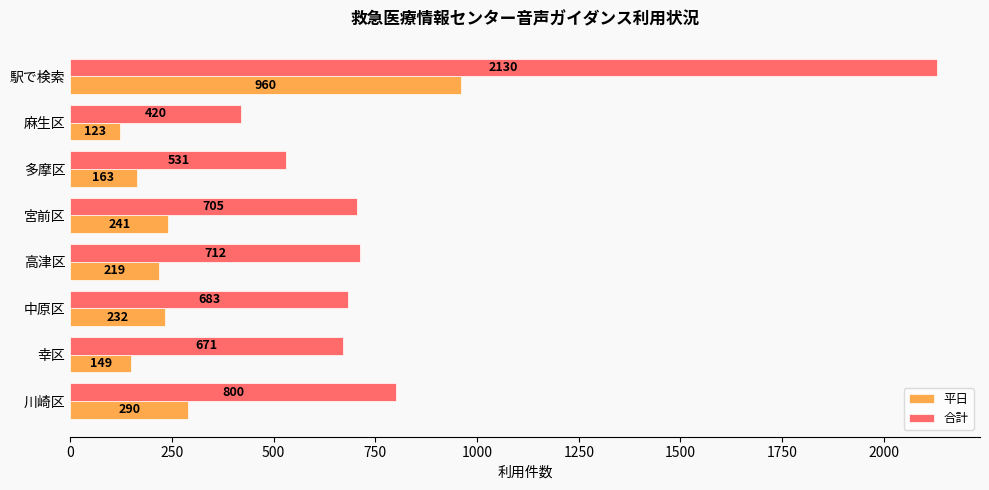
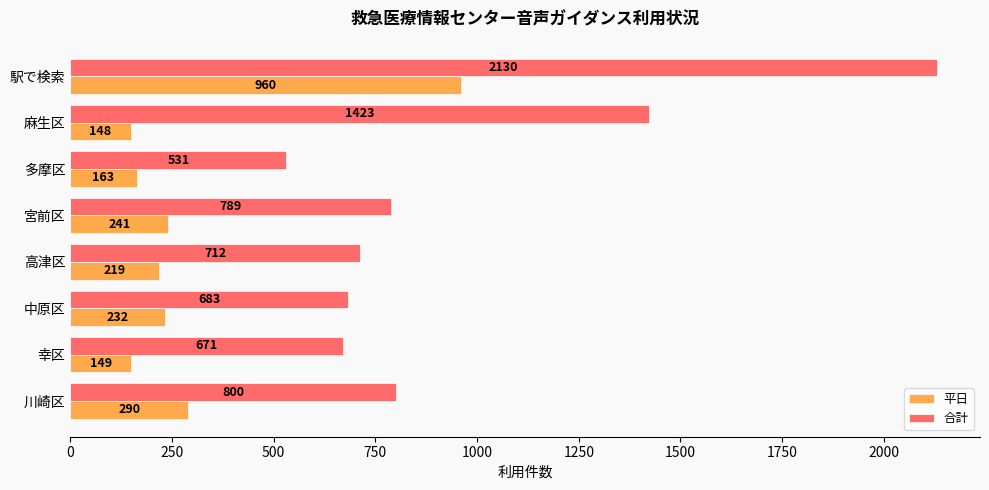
合計, 麻生区: 420 -> 1423
平日, 麻生区: 123 -> 148
合計, 宮前区: 705 -> 789
